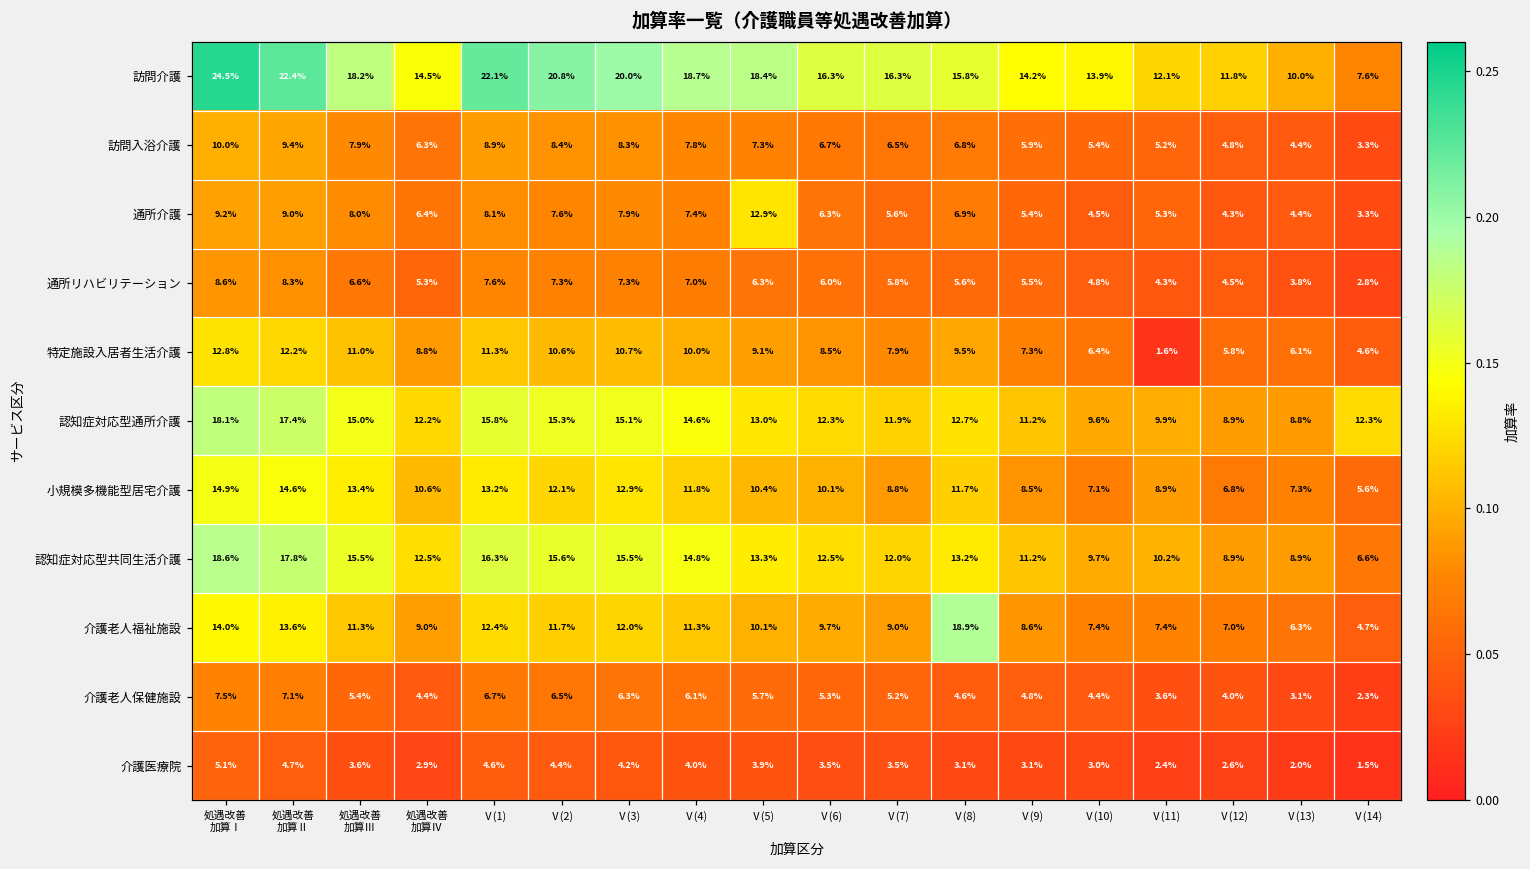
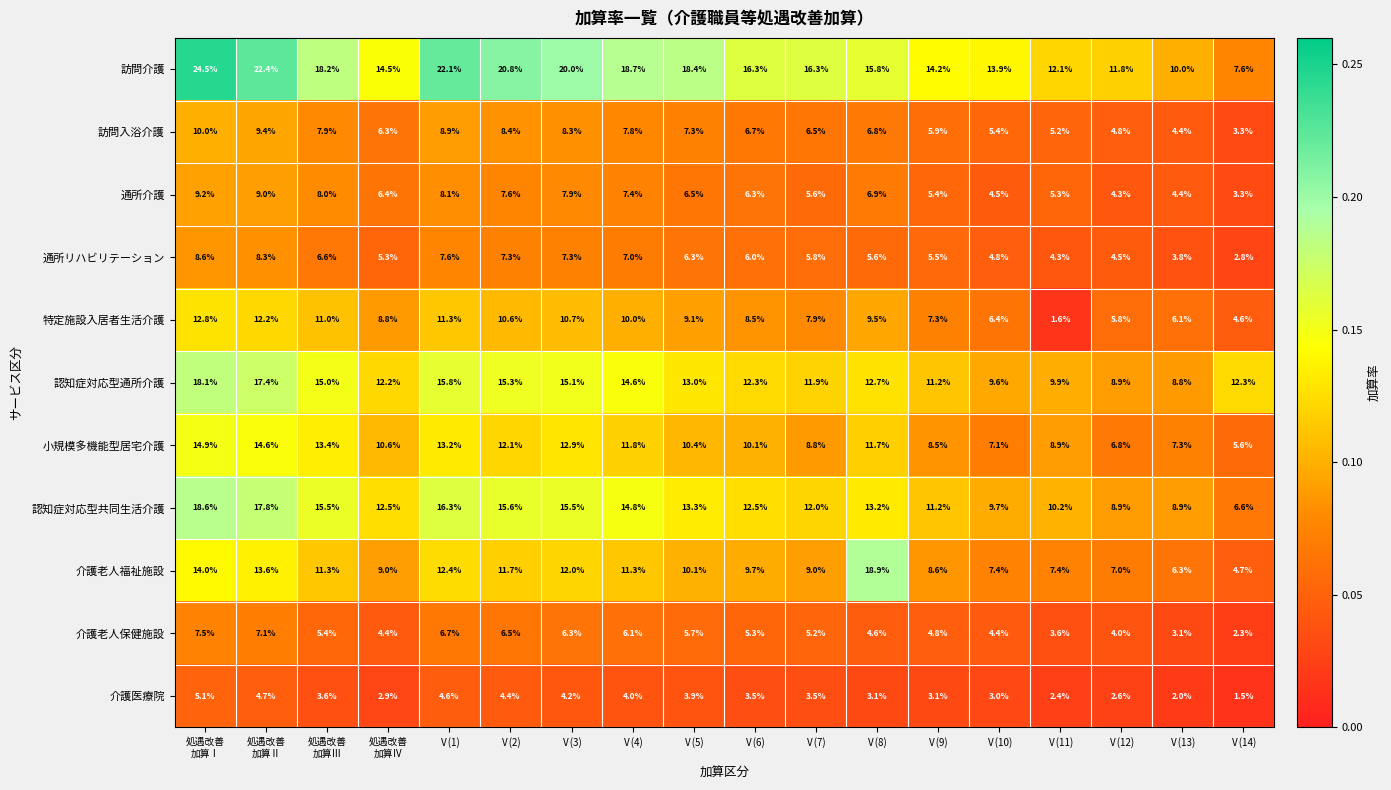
通所介護, Ⅴ(5): 12.9% -> 6.5%
